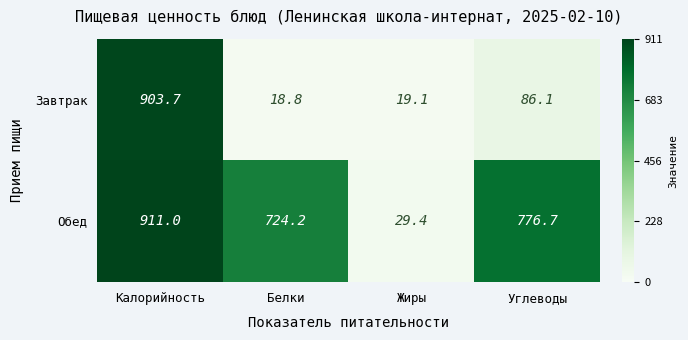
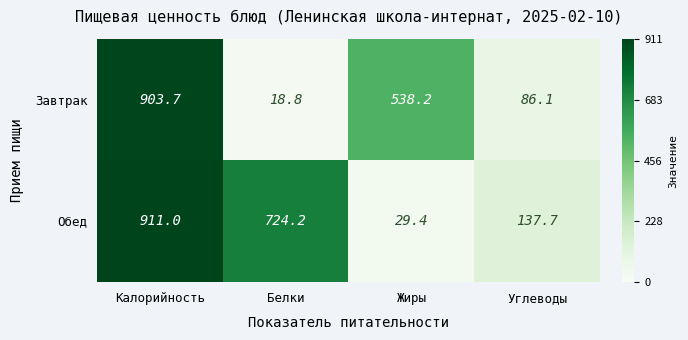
Завтрак, Жиры: 19.1 -> 538.2
Обед, Углеводы: 776.7 -> 137.7
